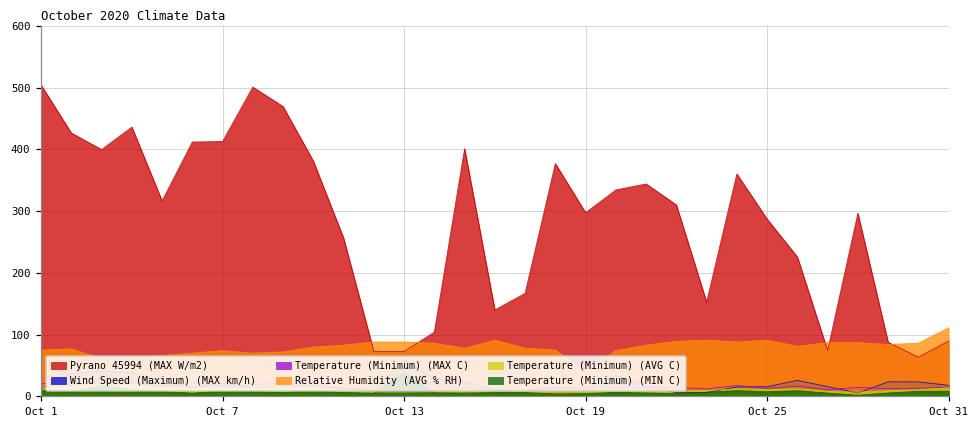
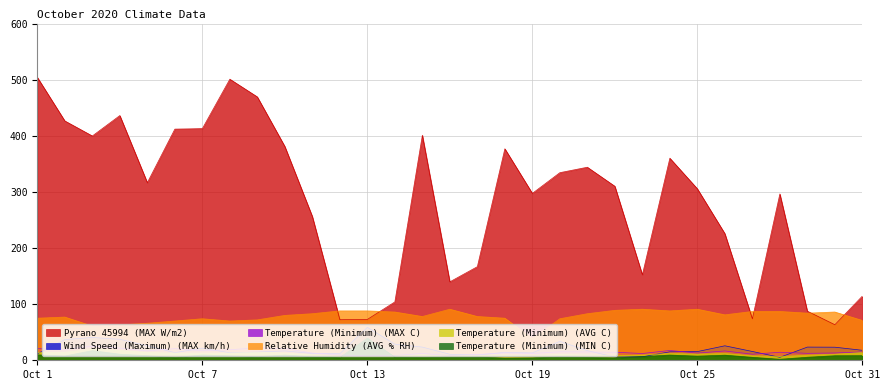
Pyrano 45994 (MAX W/m2), Oct 25: 290 -> 310
Pyrano 45994 (MAX W/m2), Oct 31: 90 -> 110
Relative Humidity (AVG % RH), Oct 31: 110 -> 70
